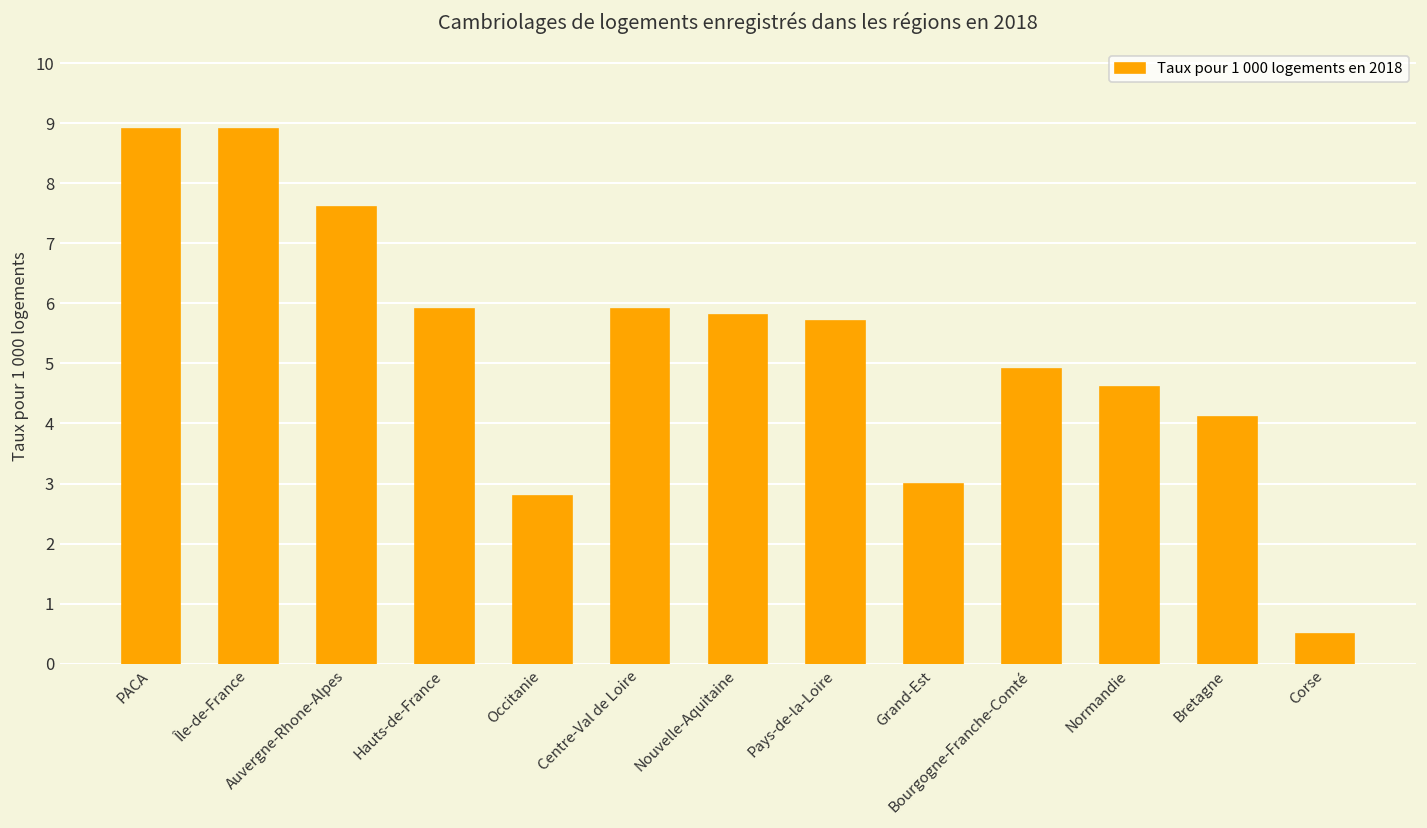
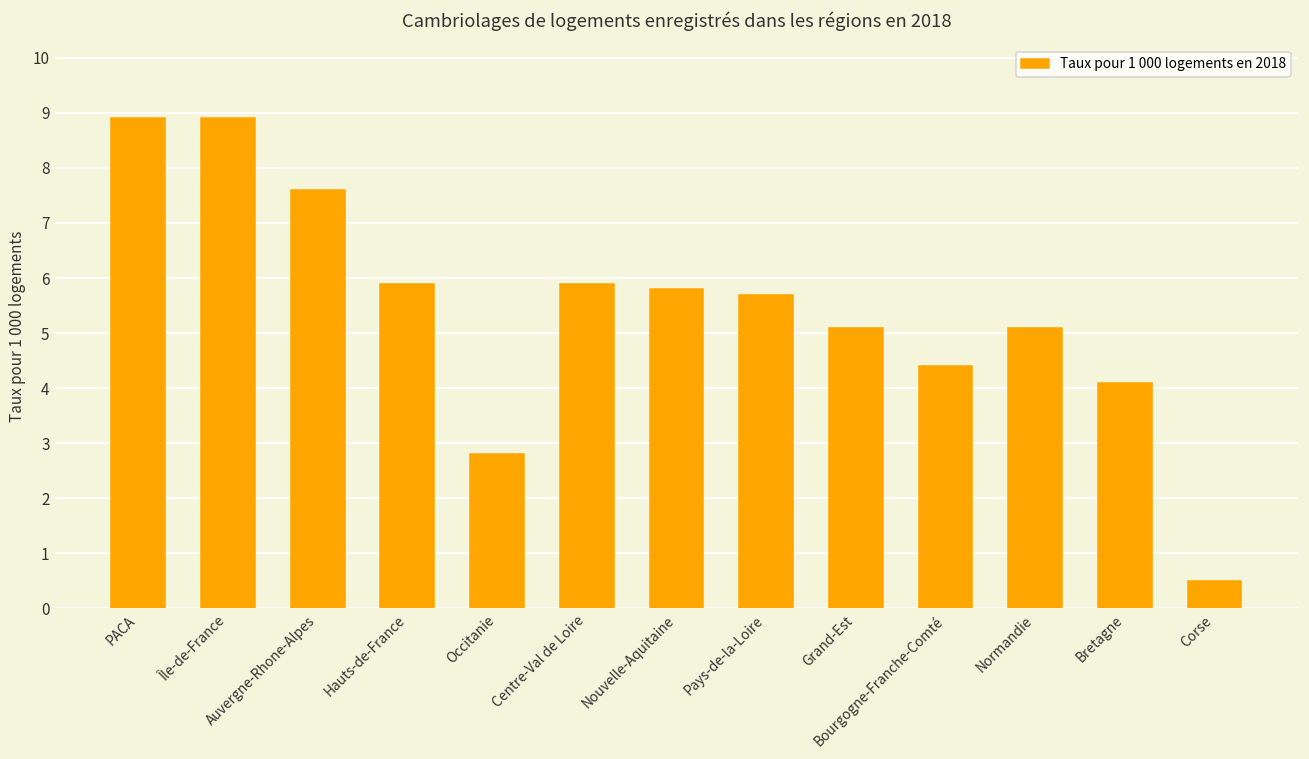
Grand-Est: 3.0 -> 5.1
Bourgogne-Franche-Comté: 4.9 -> 4.4
Normandie: 4.6 -> 5.1
